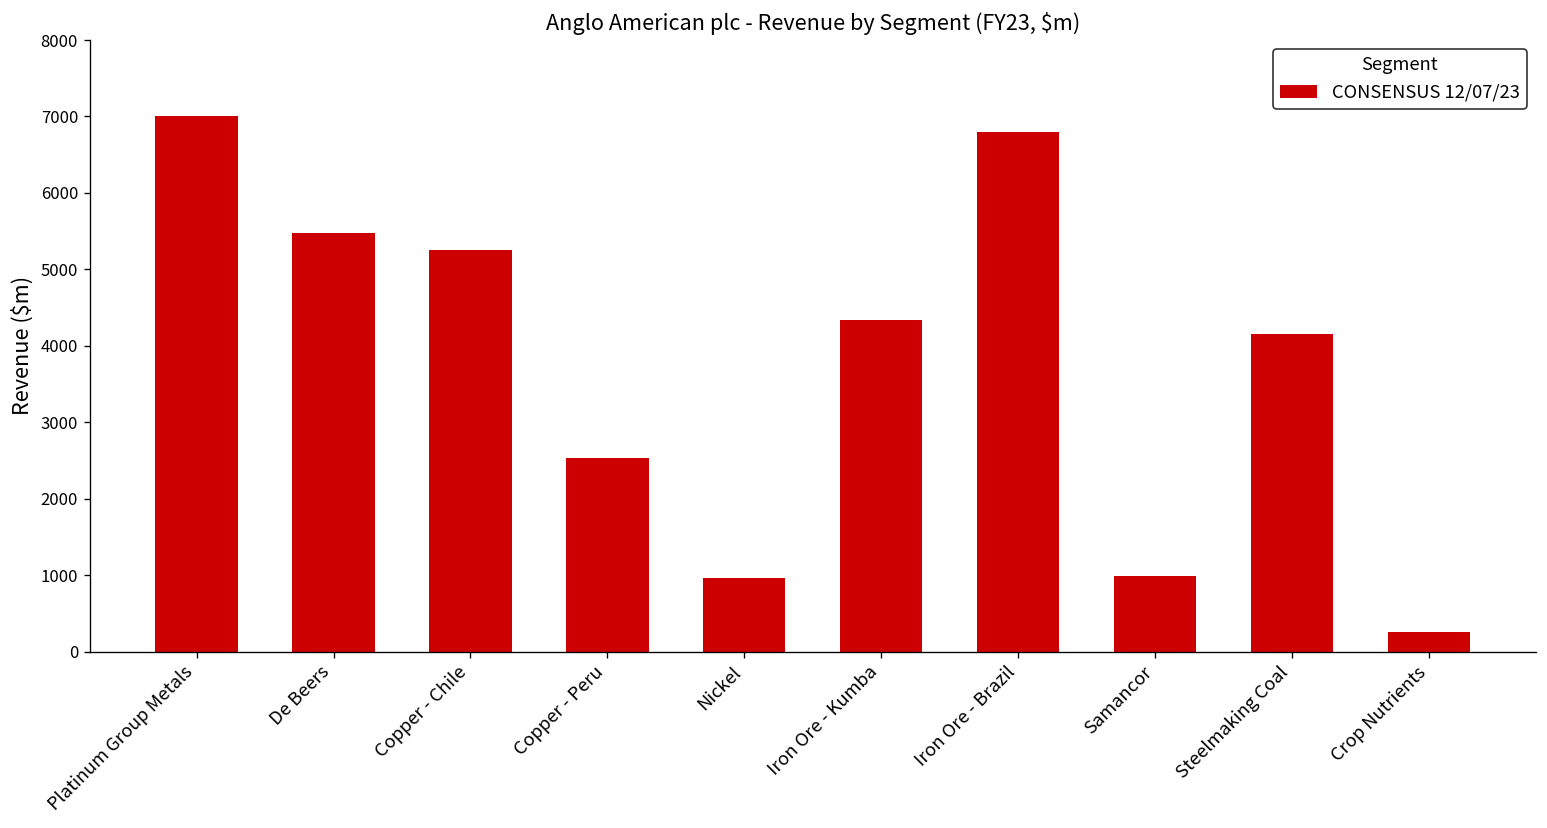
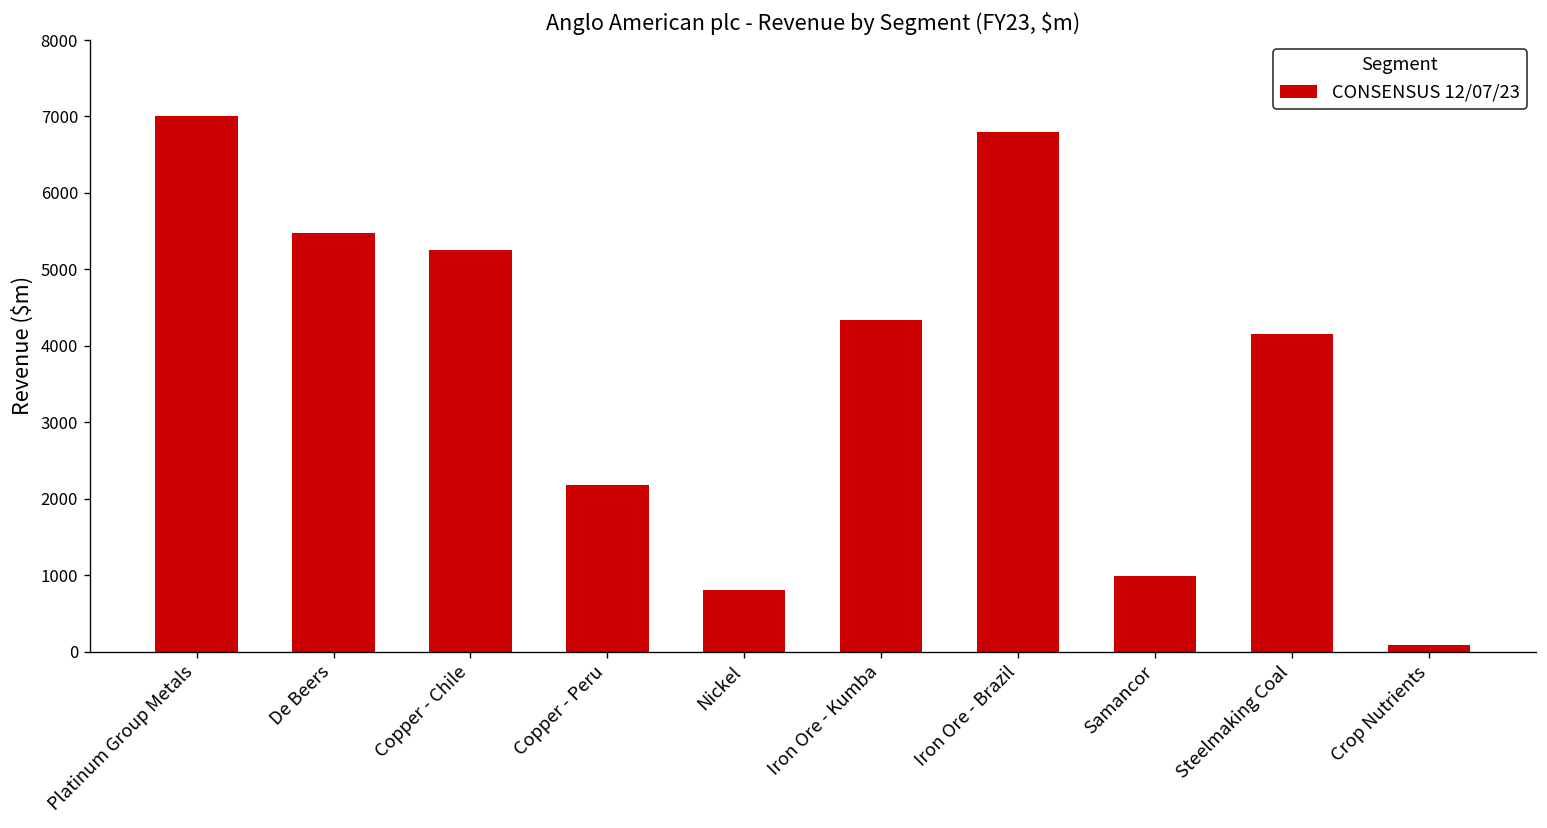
Copper - Peru: 2500 -> 2200
Nickel: 1000 -> 800
Crop Nutrients: 300 -> 100
